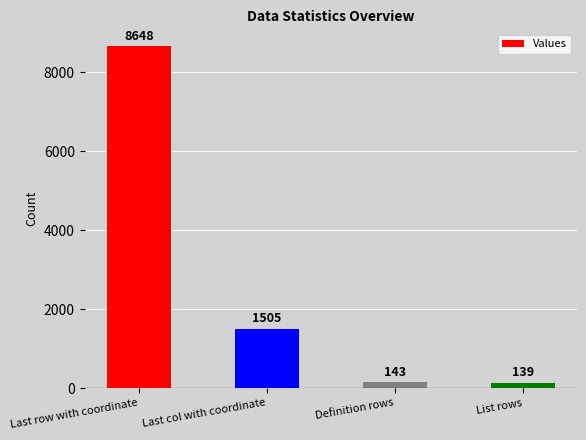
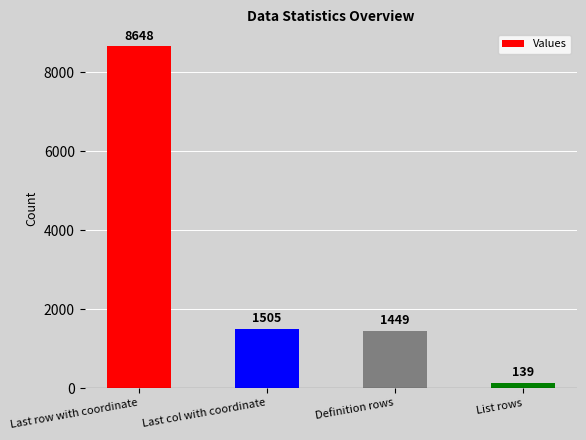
Definition rows: 143 -> 1449
